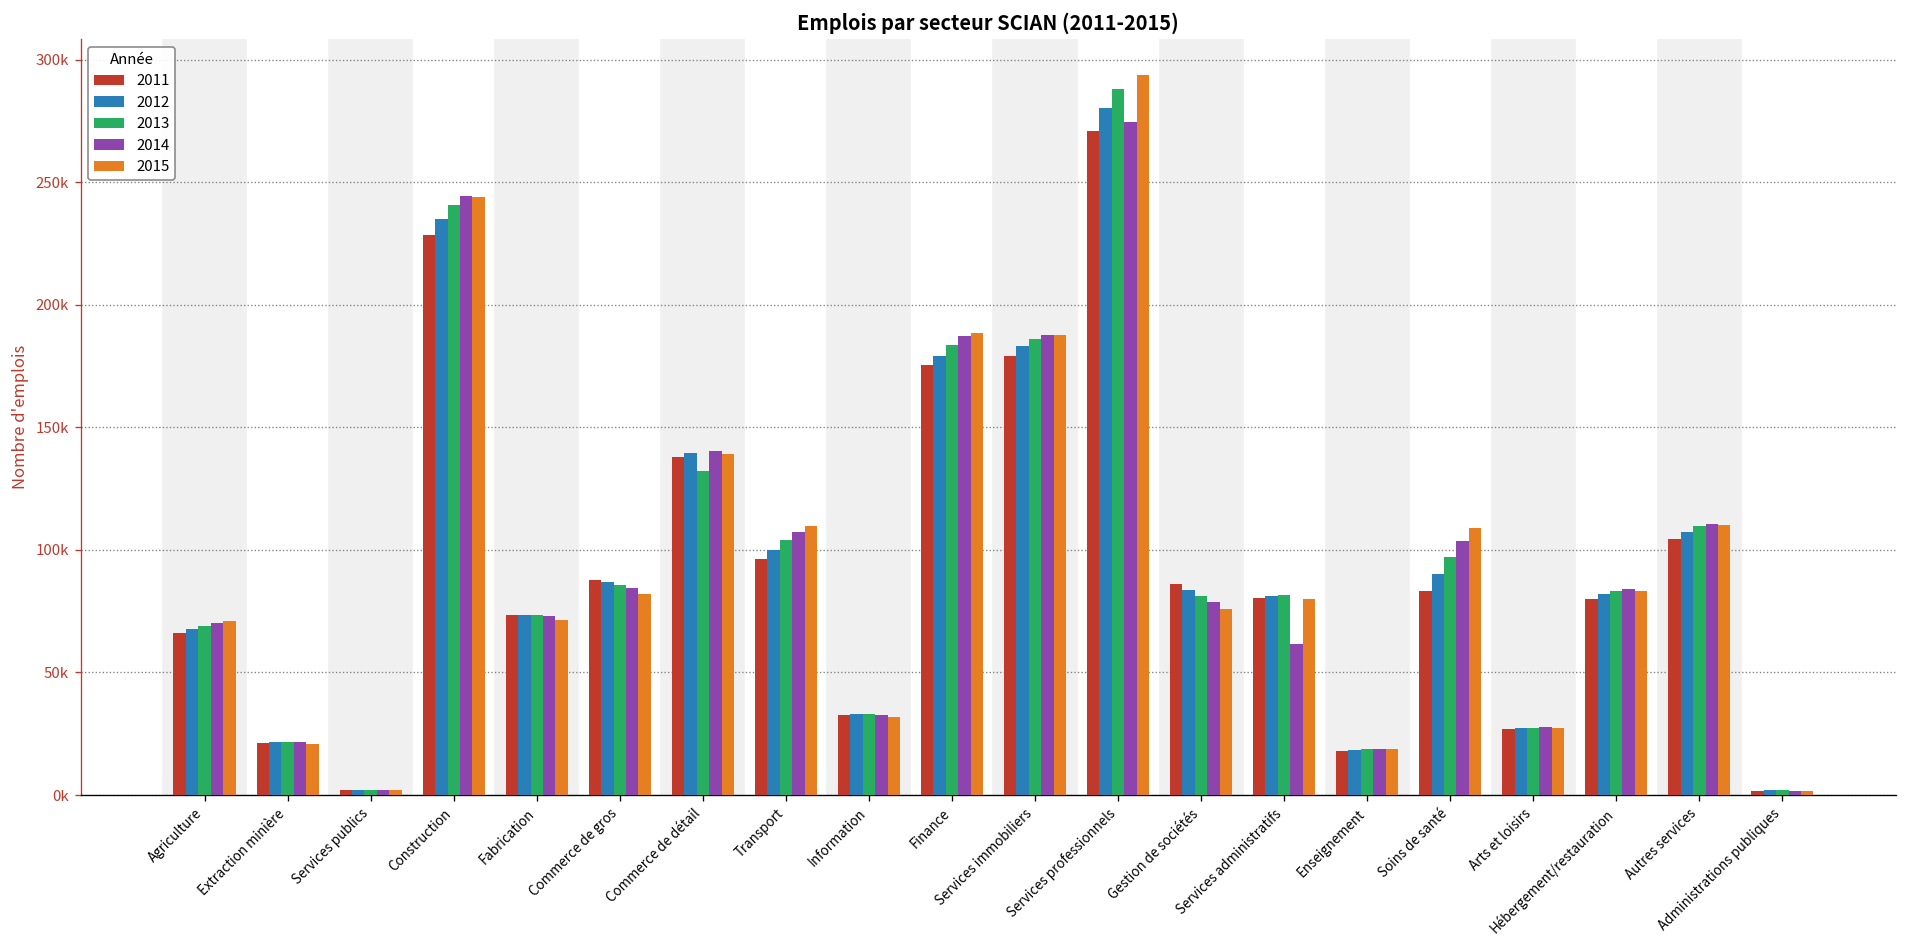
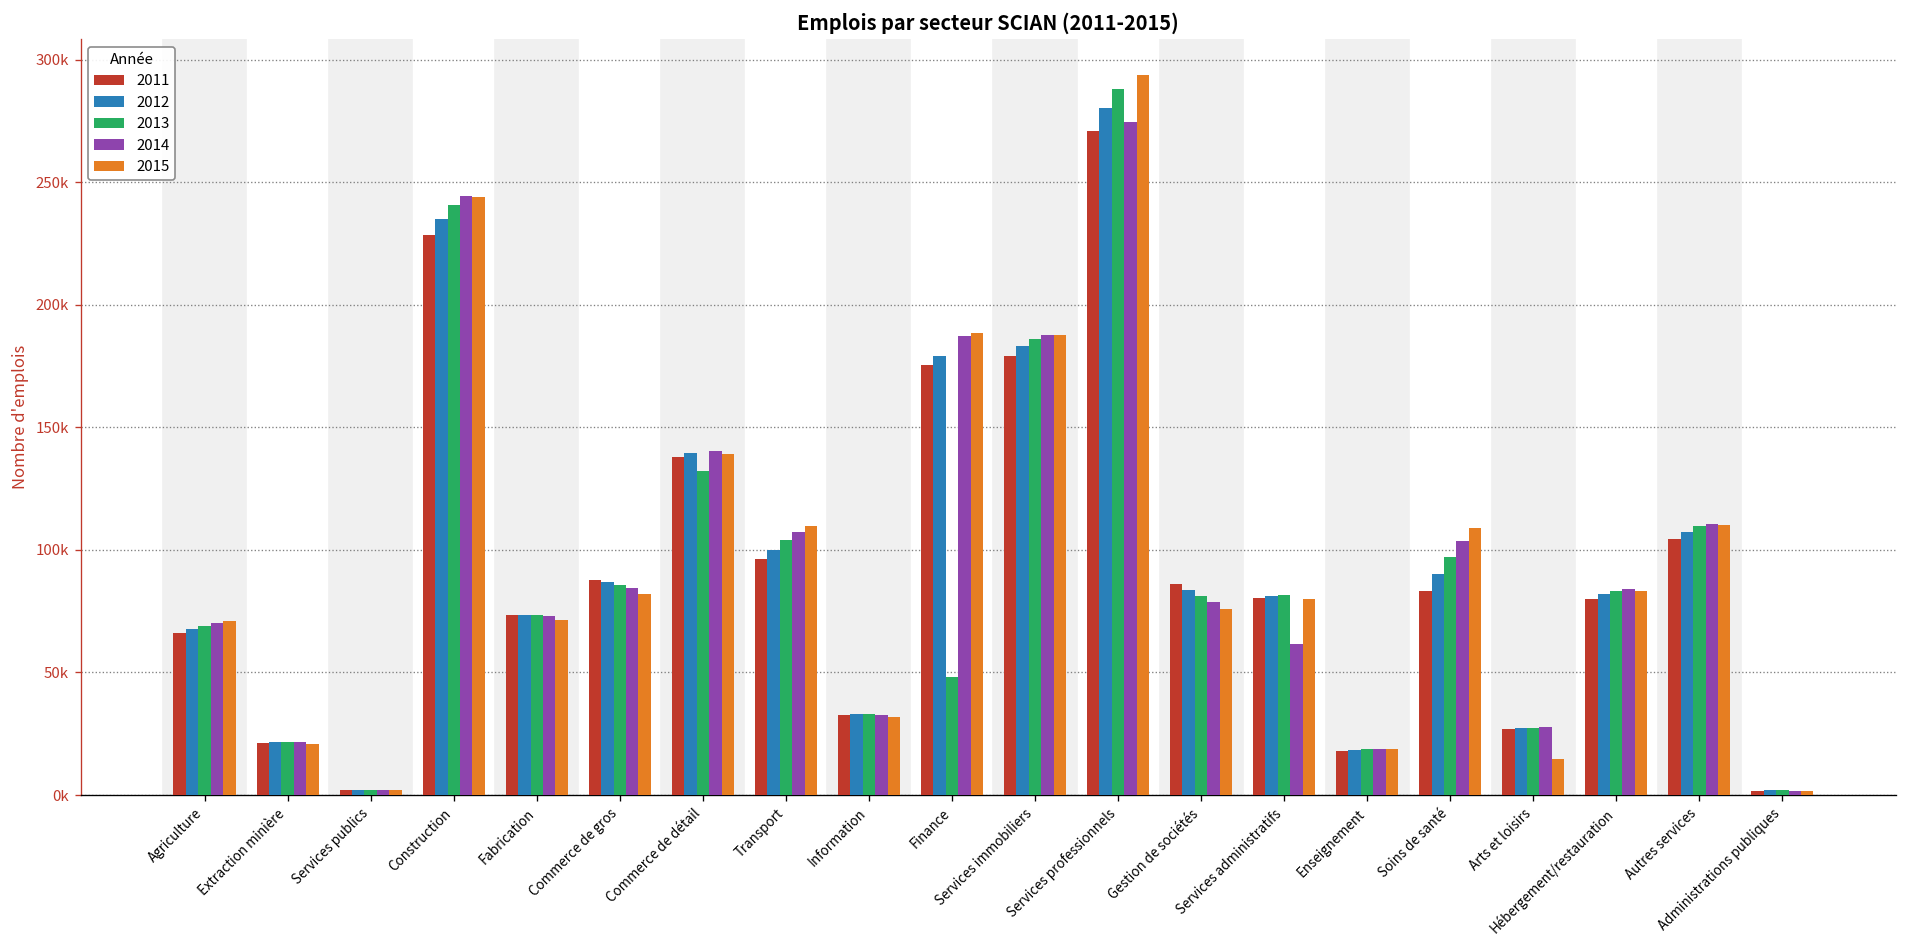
2013, Finance: 183000 -> 48000
2015, Arts et loisirs: 27000 -> 15000
